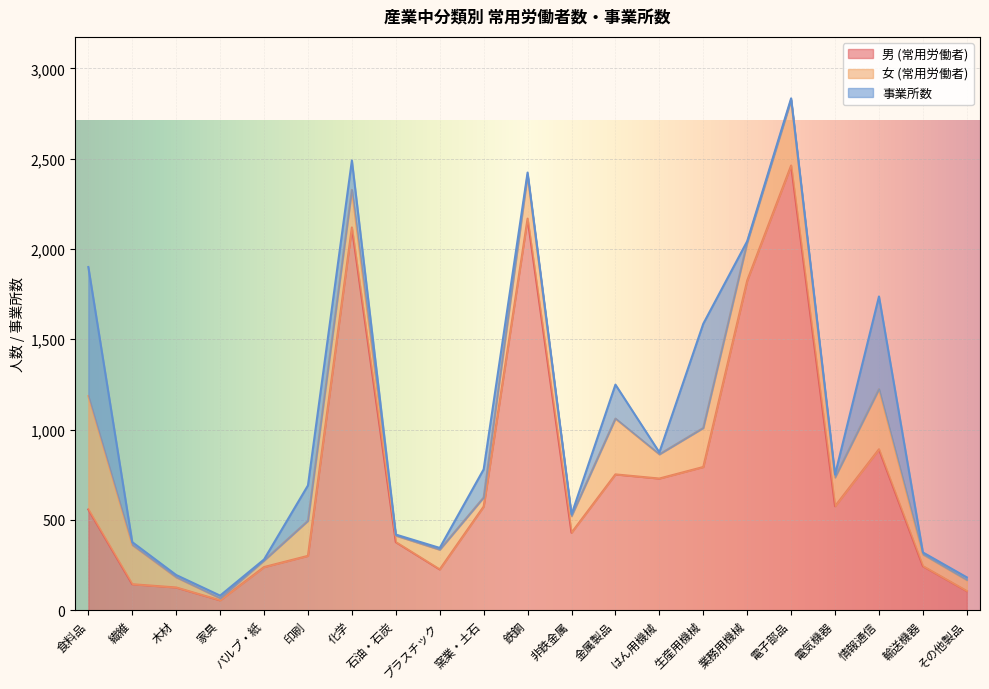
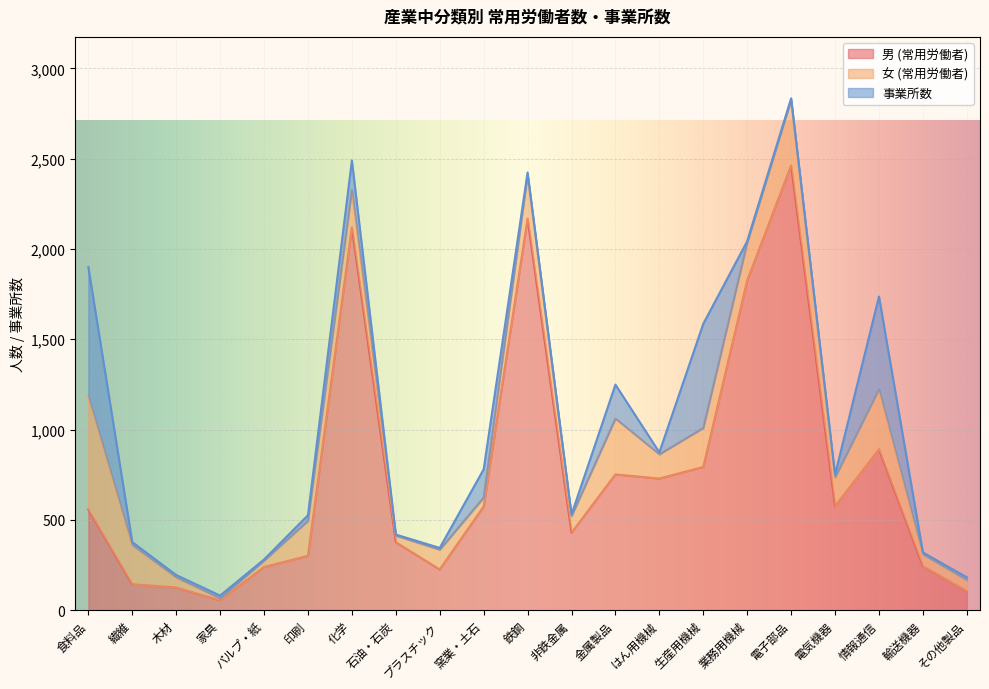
事業所数, 印刷: 200 -> 30
